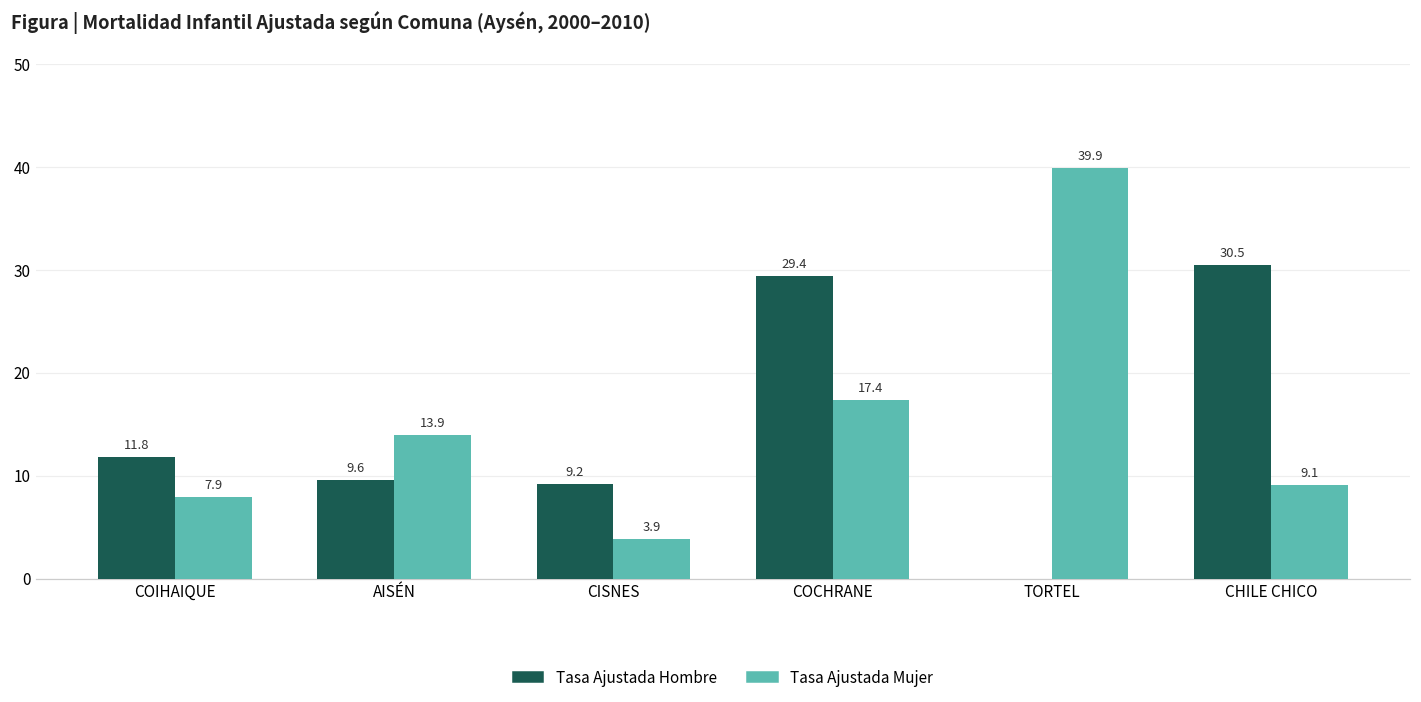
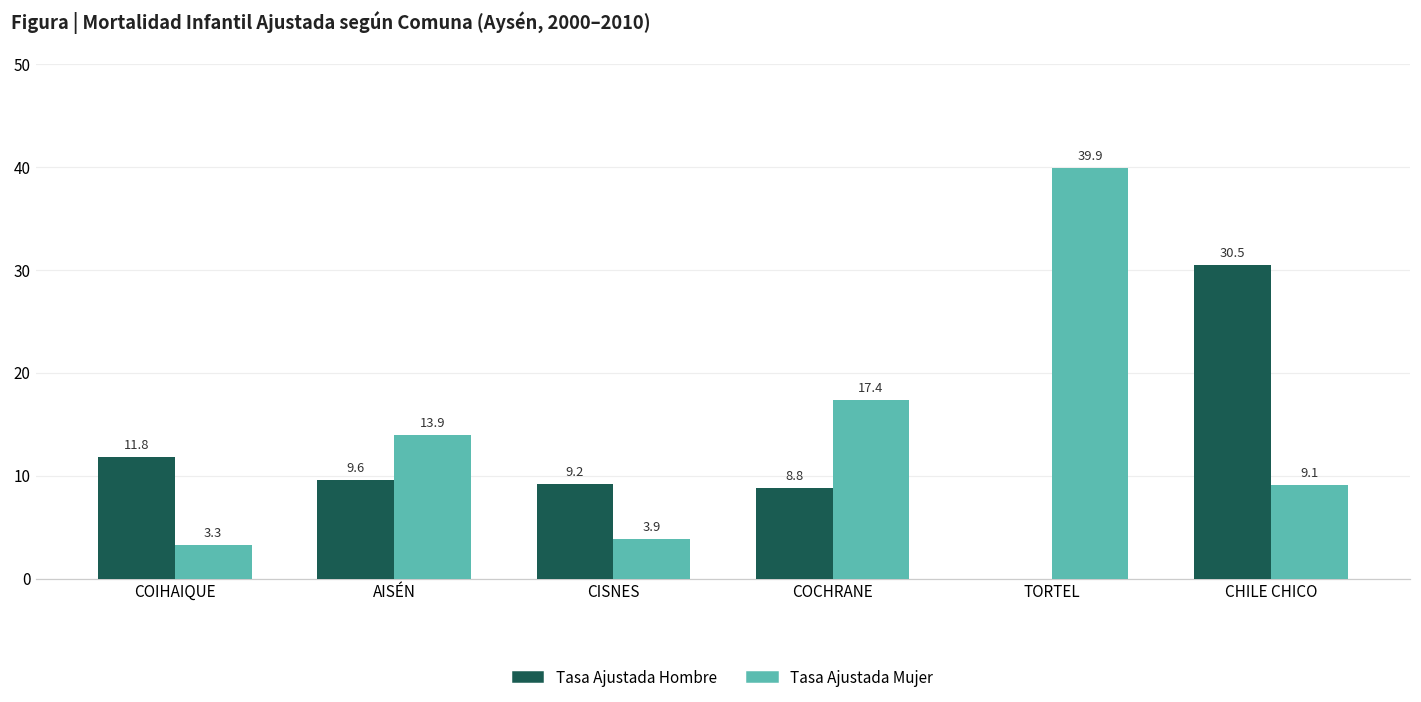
Tasa Ajustada Mujer, COIHAIQUE: 7.9 -> 3.3
Tasa Ajustada Hombre, COCHRANE: 29.4 -> 8.8
